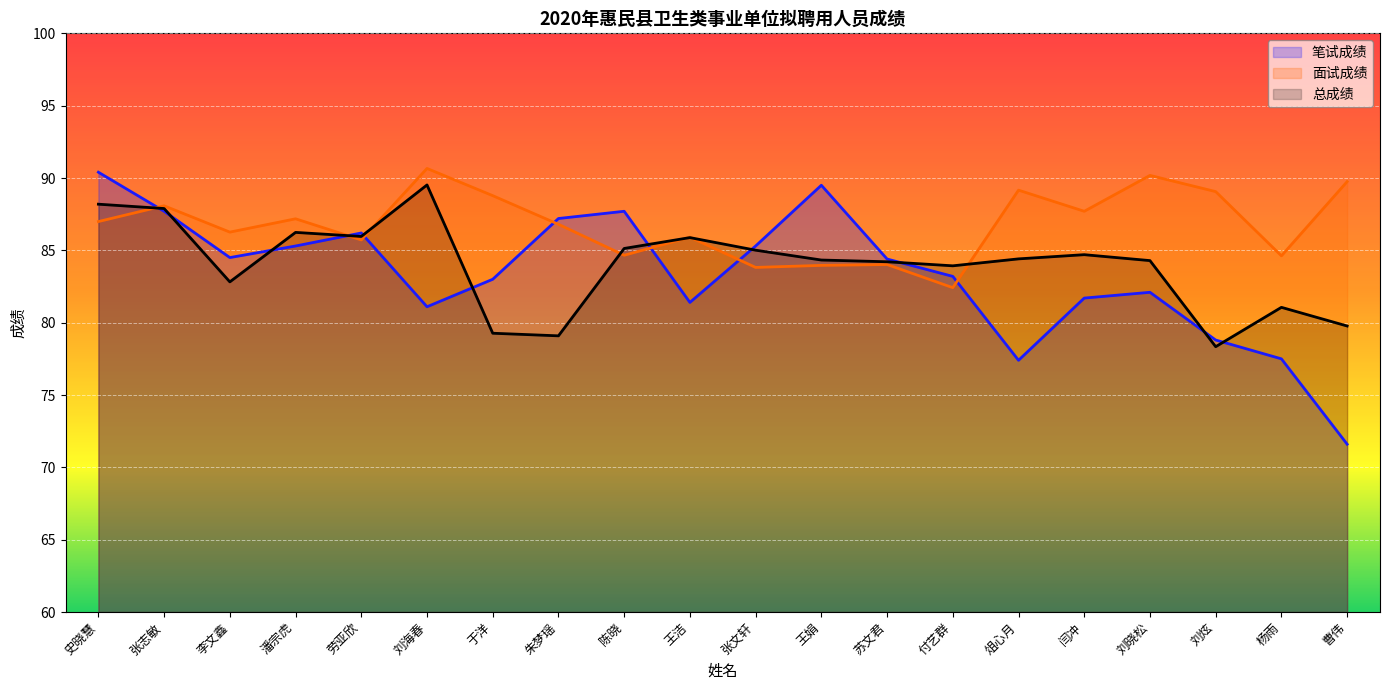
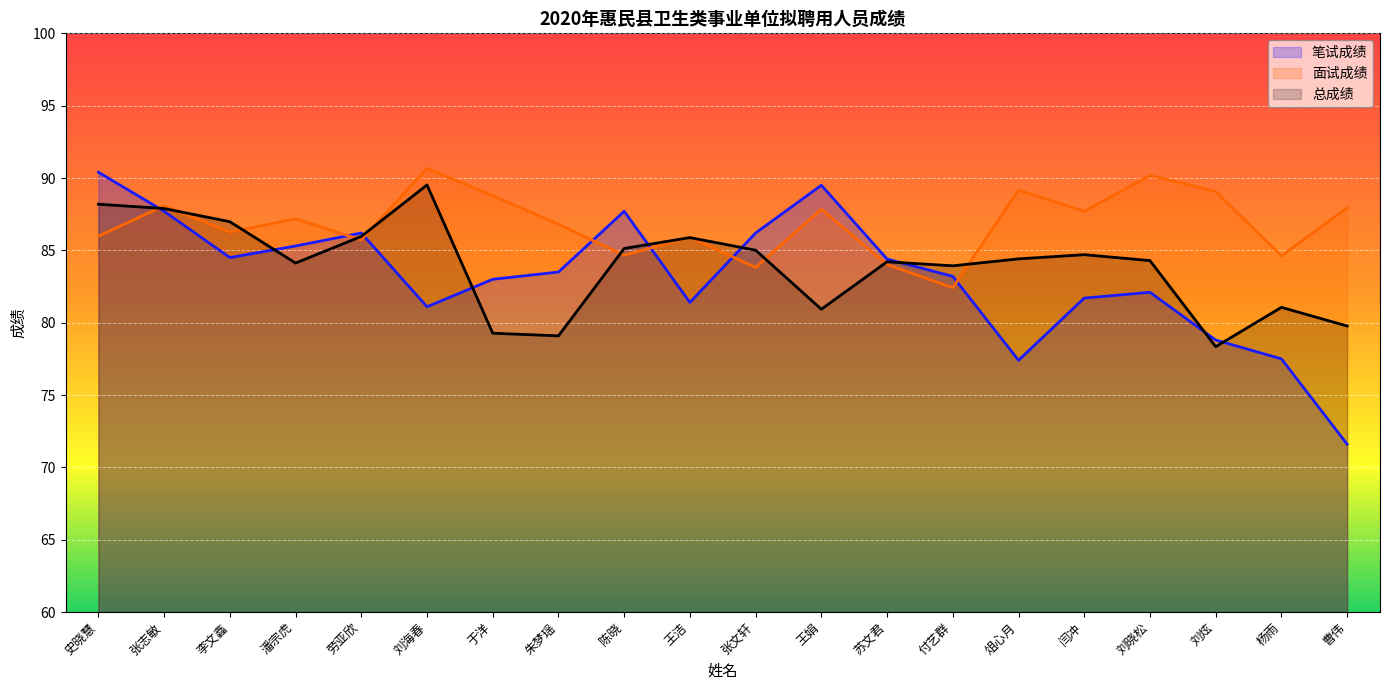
面试成绩, 史晓慧: 87.0 -> 86.0
总成绩, 李文鑫: 82.8 -> 87.0
总成绩, 潘宗虎: 86.2 -> 84.1
笔试成绩, 朱梦瑶: 87.2 -> 83.5
笔试成绩, 张文轩: 85.3 -> 86.2
面试成绩, 王娟: 84.0 -> 87.9
总成绩, 王娟: 84.3 -> 80.9
面试成绩, 曹伟: 89.8 -> 87.9
